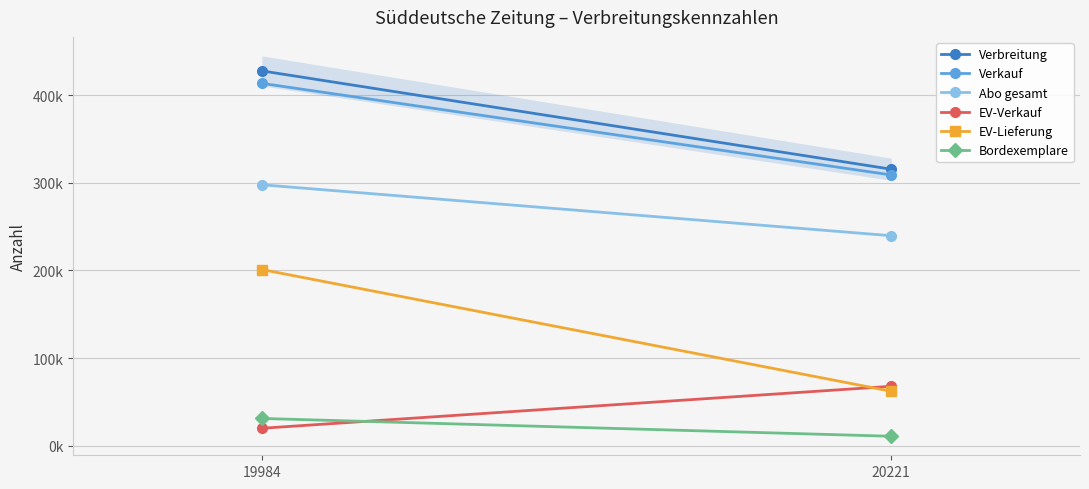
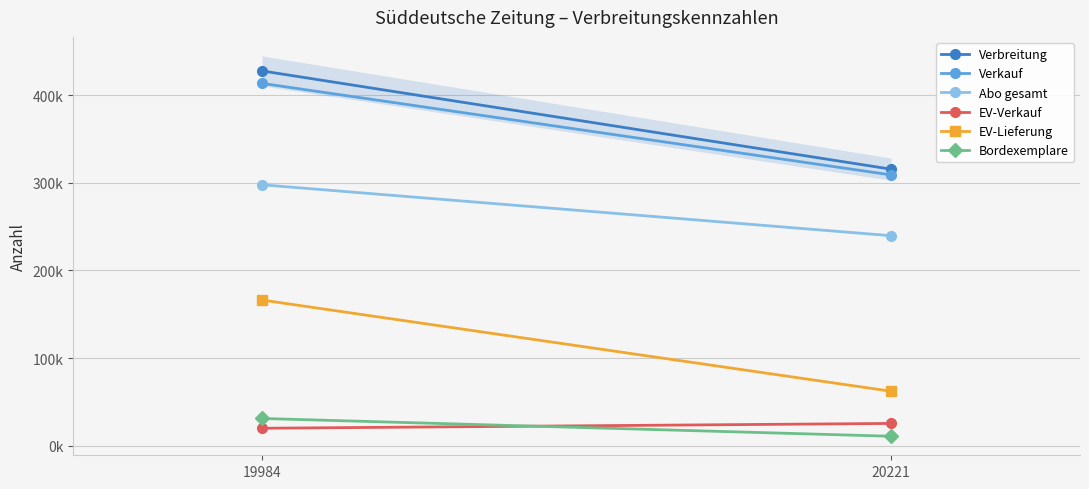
EV-Lieferung, 19984: 200000 -> 170000
EV-Verkauf, 20221: 70000 -> 30000
